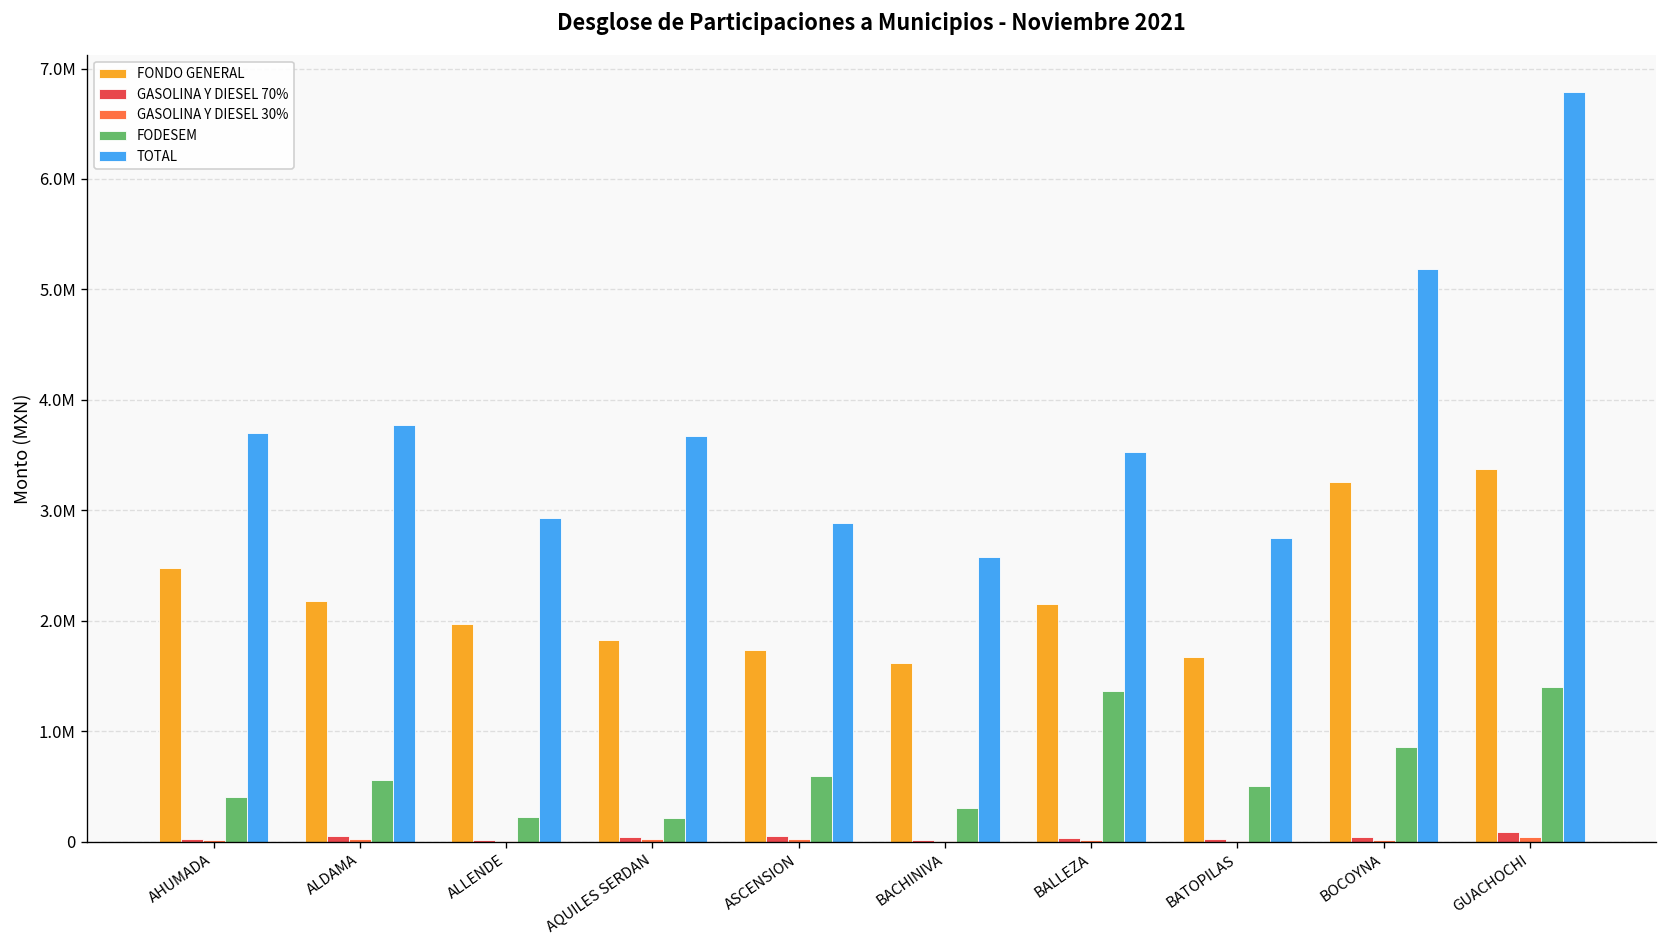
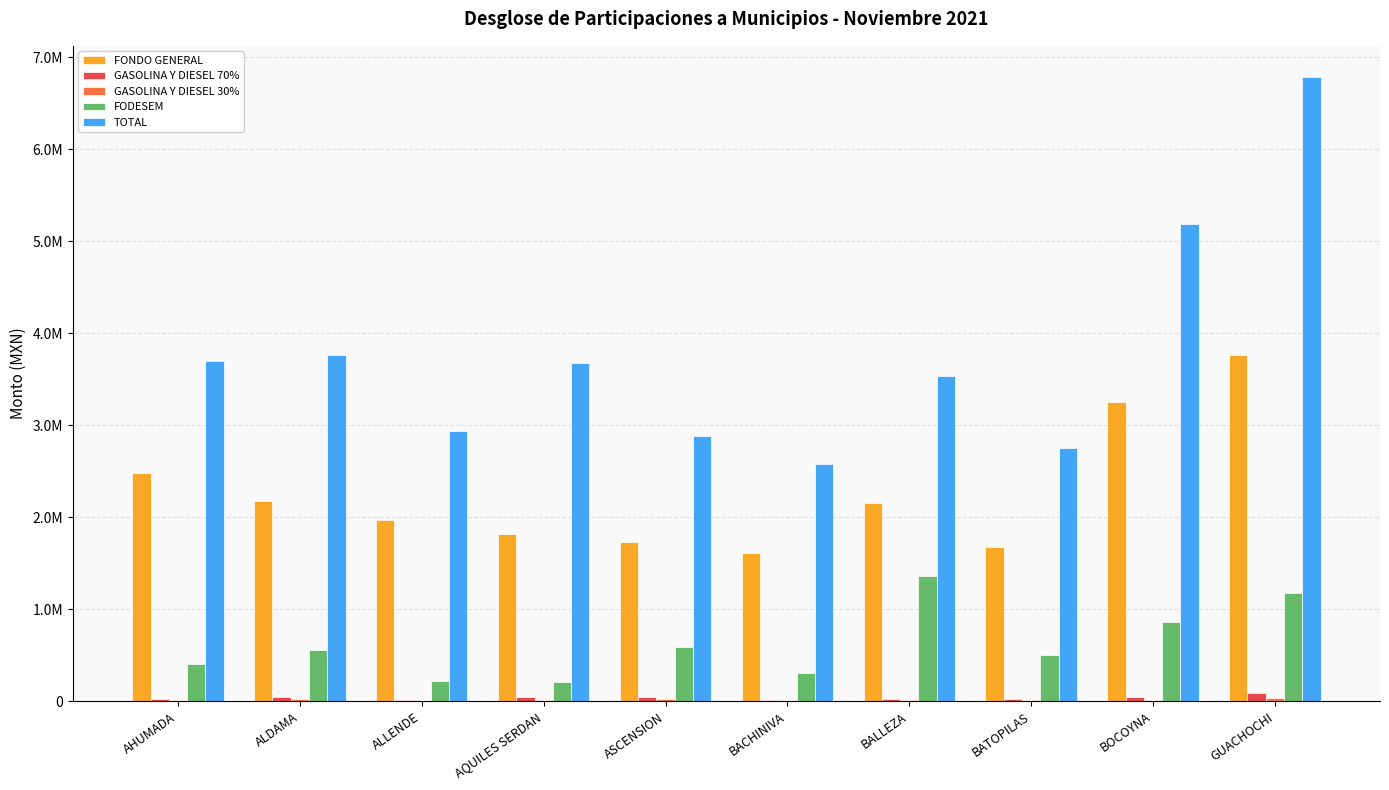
FONDO GENERAL, GUACHOCHI: 3400000 -> 3800000
FODESEM, GUACHOCHI: 1400000 -> 1200000
